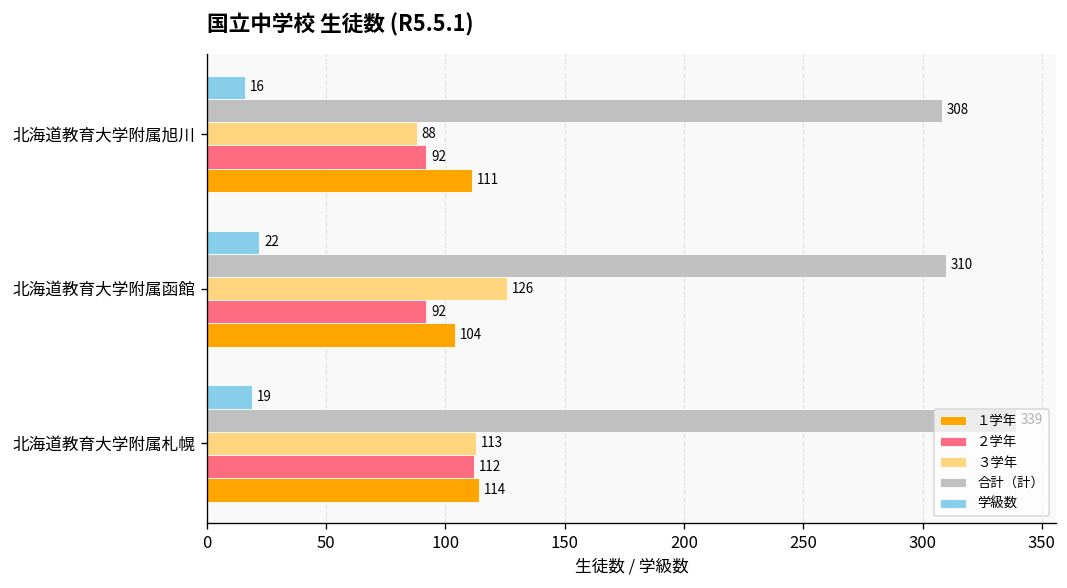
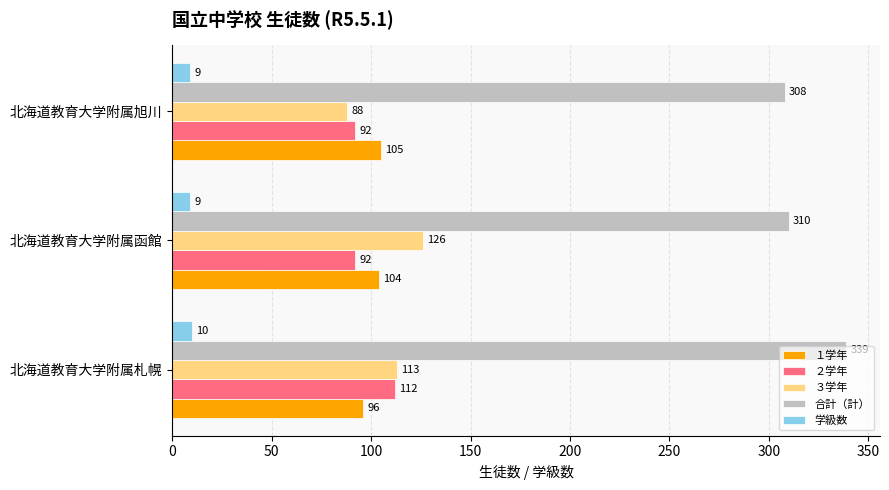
学級数, 北海道教育大学附属旭川: 16 -> 9
１学年, 北海道教育大学附属旭川: 111 -> 105
学級数, 北海道教育大学附属函館: 22 -> 9
学級数, 北海道教育大学附属札幌: 19 -> 10
１学年, 北海道教育大学附属札幌: 114 -> 96
